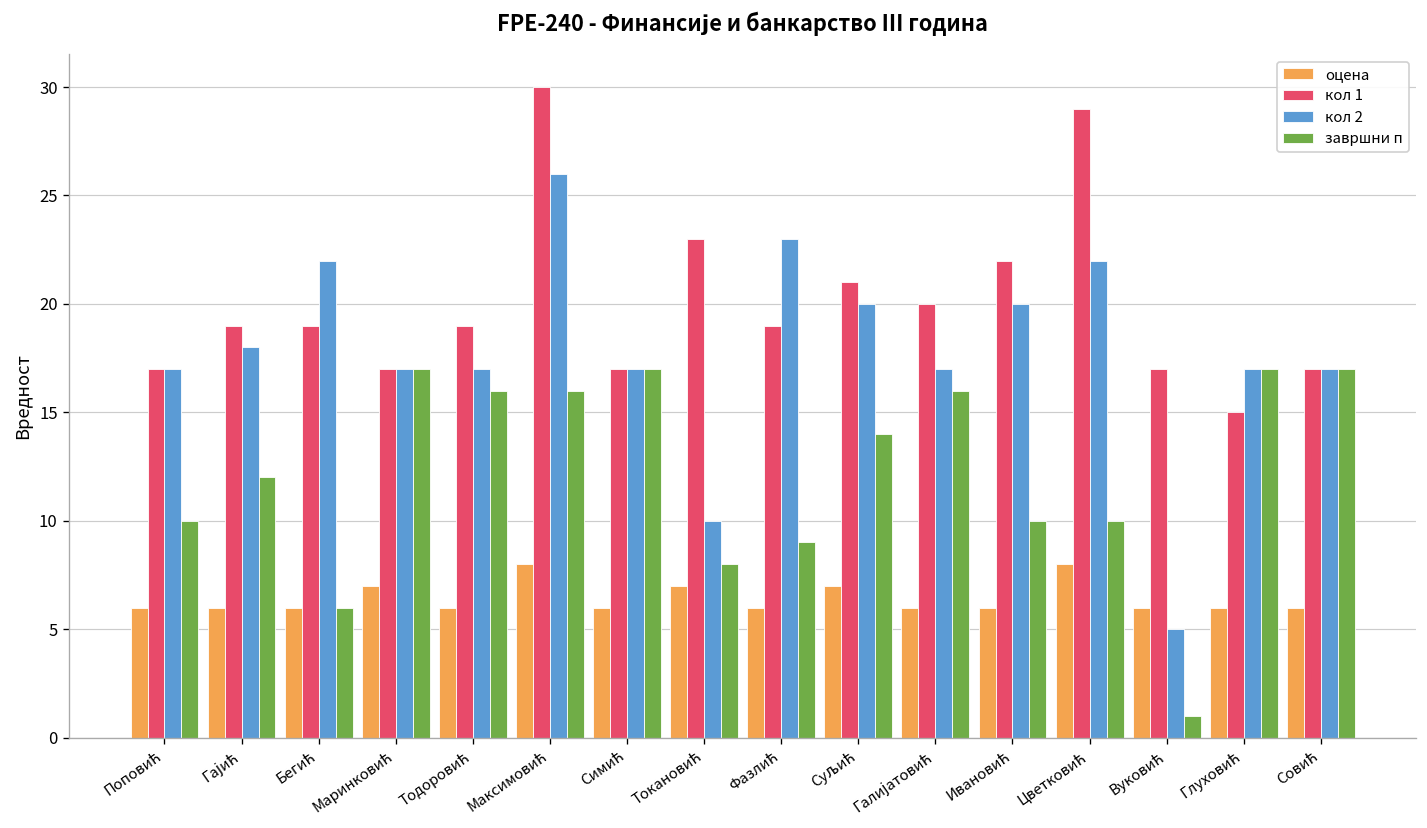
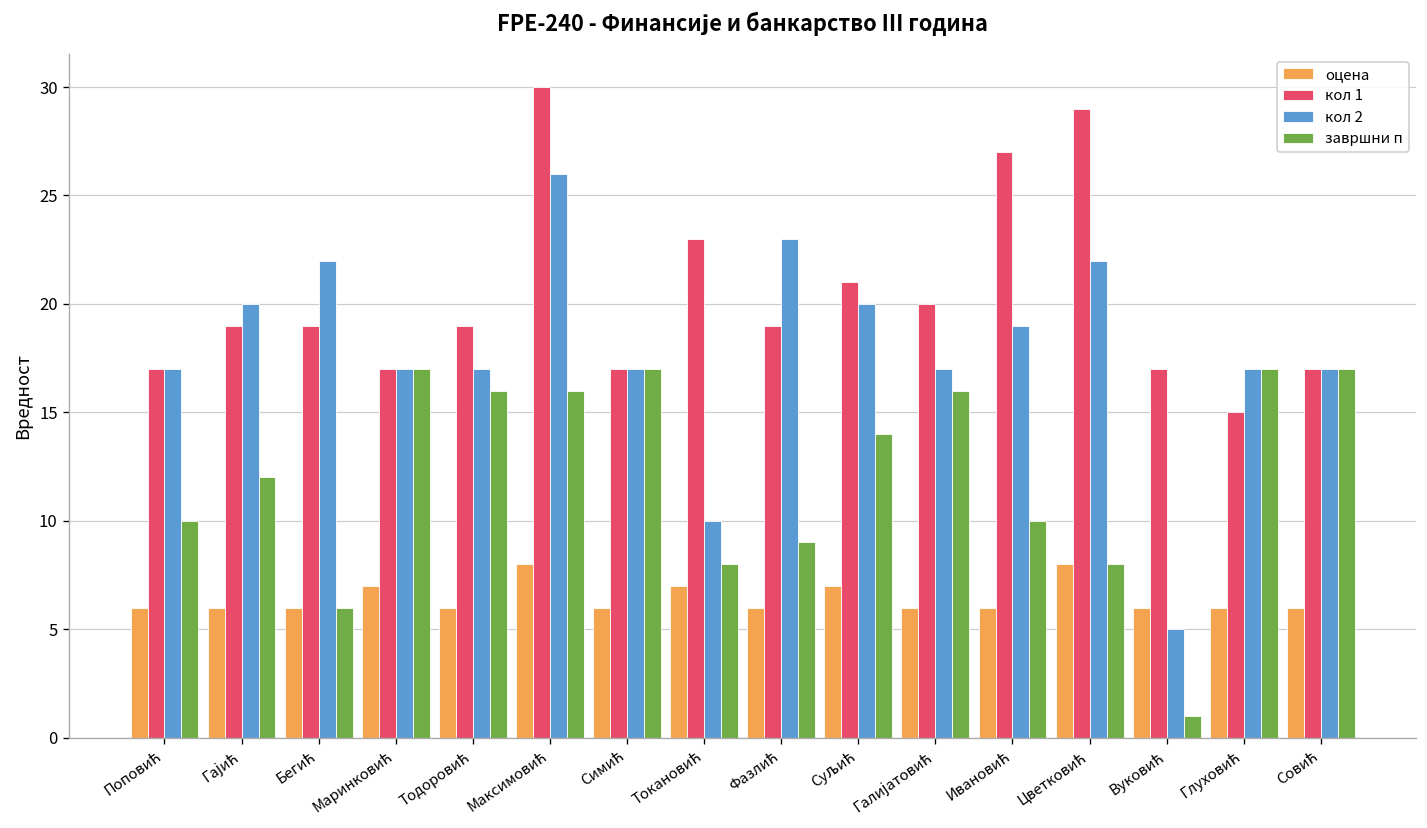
кол 2, Гајић: 18 -> 20
кол 1, Ивановић: 22 -> 27
кол 2, Ивановић: 20 -> 19
завршни п, Цветковић: 10 -> 8
